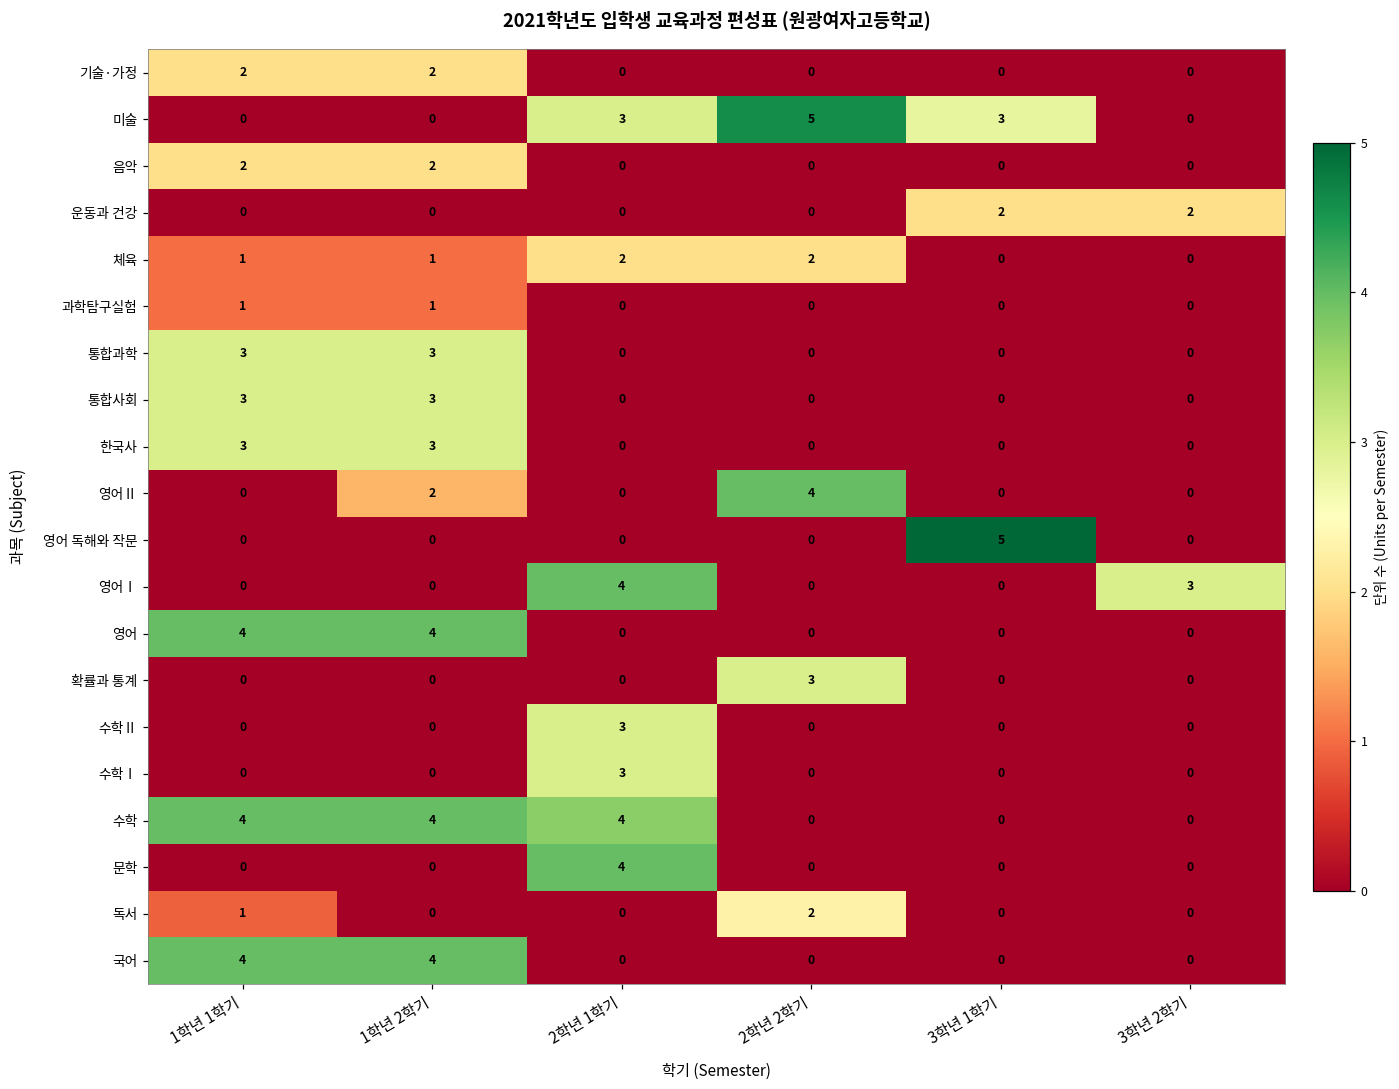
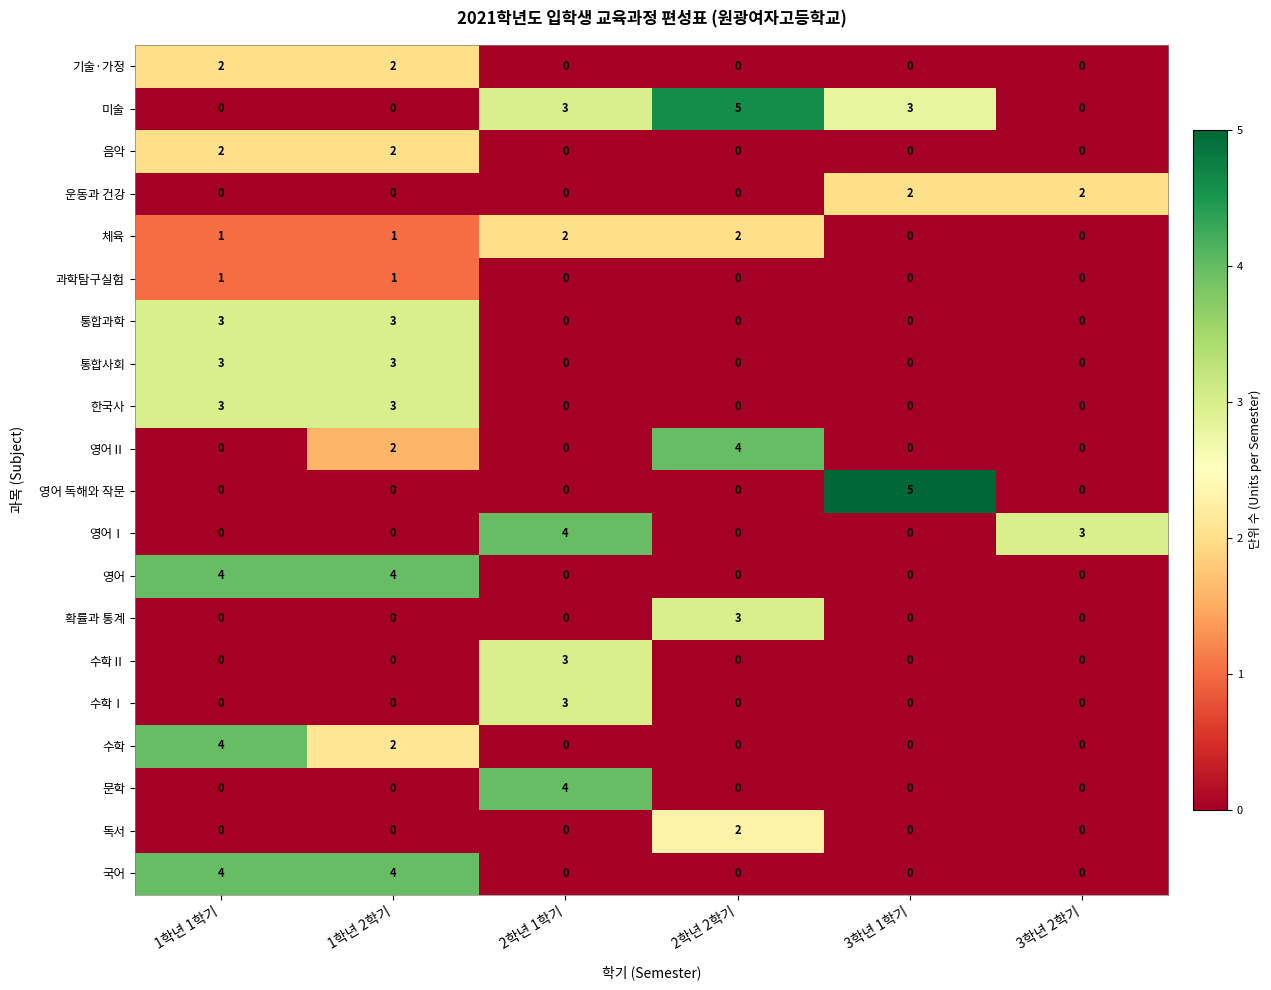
수학, 1학년 2학기: 4 -> 2
수학, 2학년 1학기: 4 -> 0
독서, 1학년 1학기: 1 -> 0
